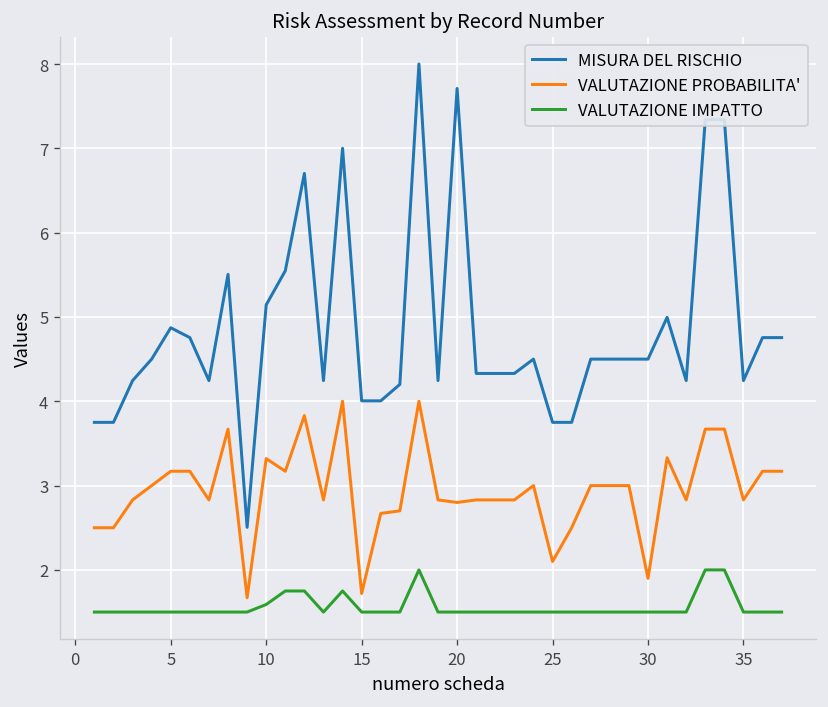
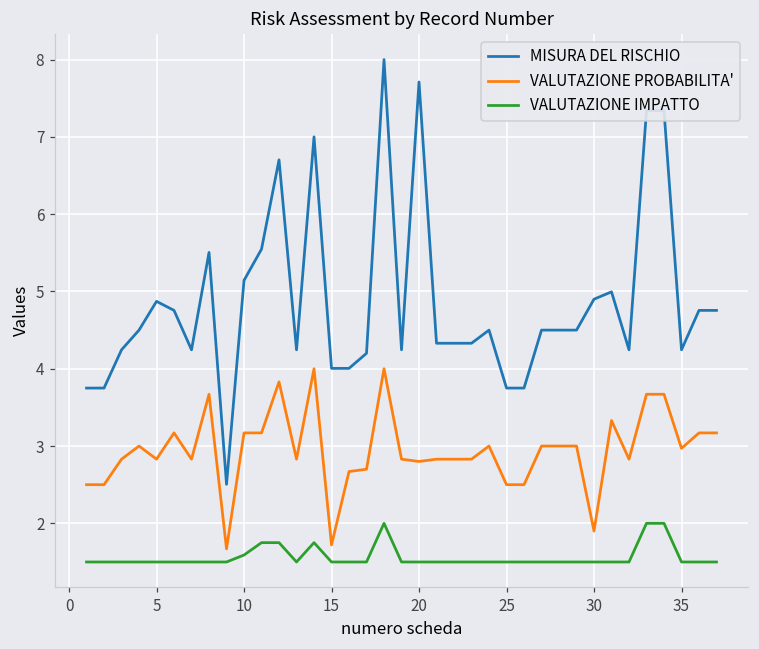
VALUTAZIONE PROBABILITA', 5: 3.2 -> 2.8
VALUTAZIONE PROBABILITA', 10: 3.3 -> 3.2
VALUTAZIONE PROBABILITA', 25: 2.1 -> 2.5
MISURA DEL RISCHIO, 30: 4.5 -> 4.9
VALUTAZIONE PROBABILITA', 35: 2.8 -> 3.0
